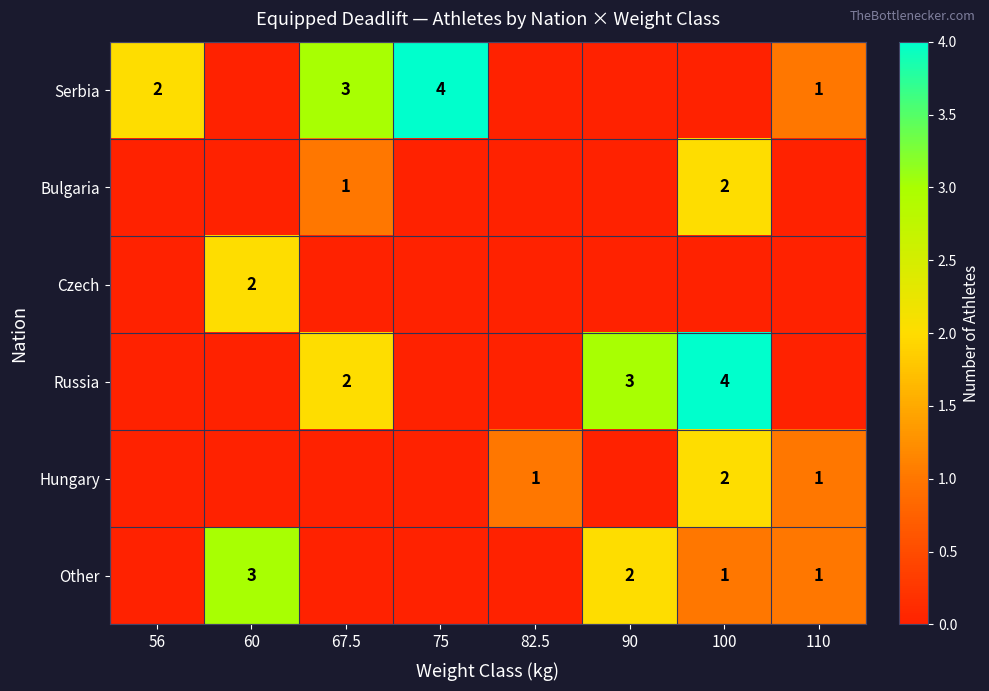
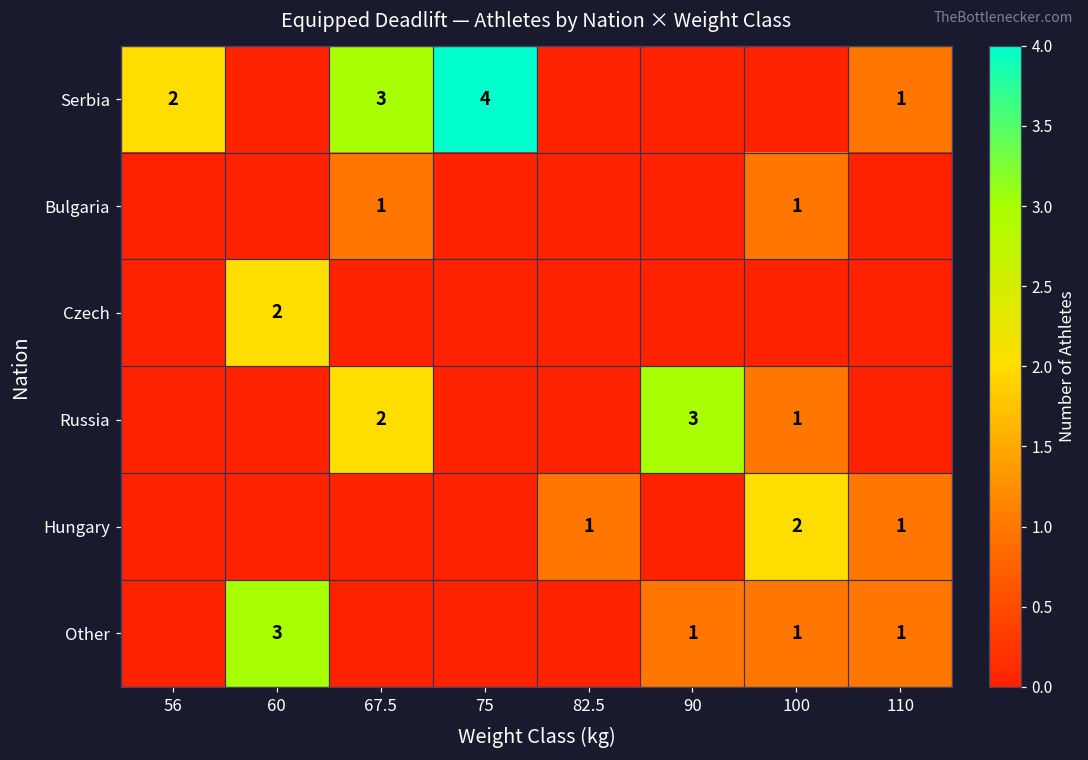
Bulgaria, 100: 2 -> 1
Russia, 100: 4 -> 1
Other, 90: 2 -> 1
